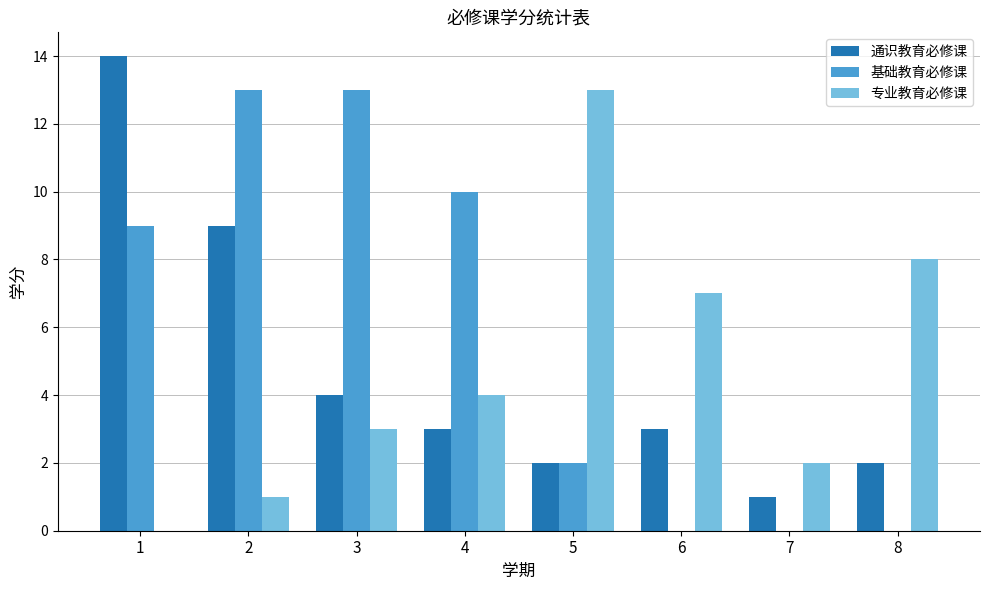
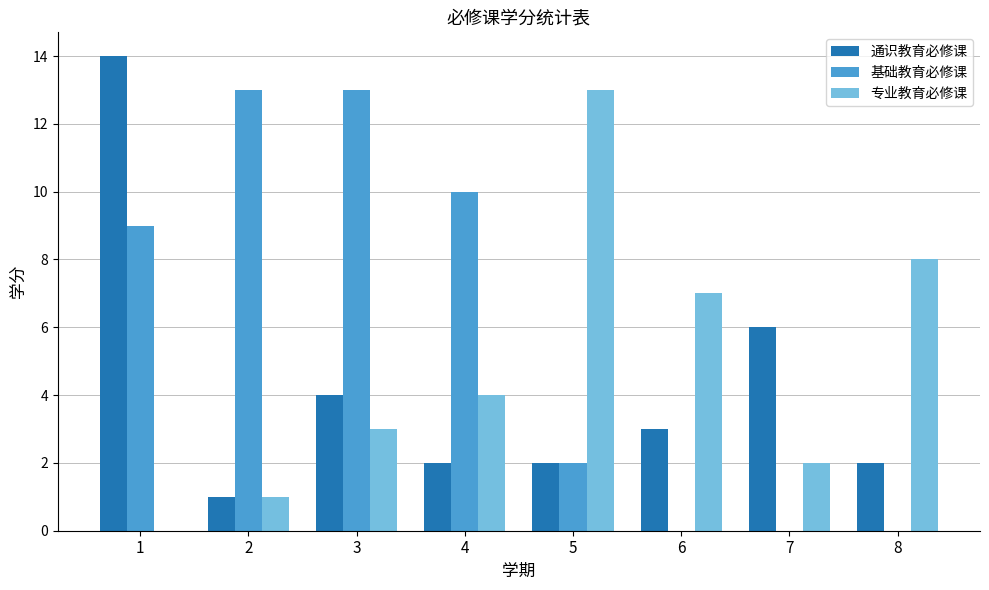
通识教育必修课, 2: 9 -> 1
通识教育必修课, 4: 3 -> 2
通识教育必修课, 7: 1 -> 6
